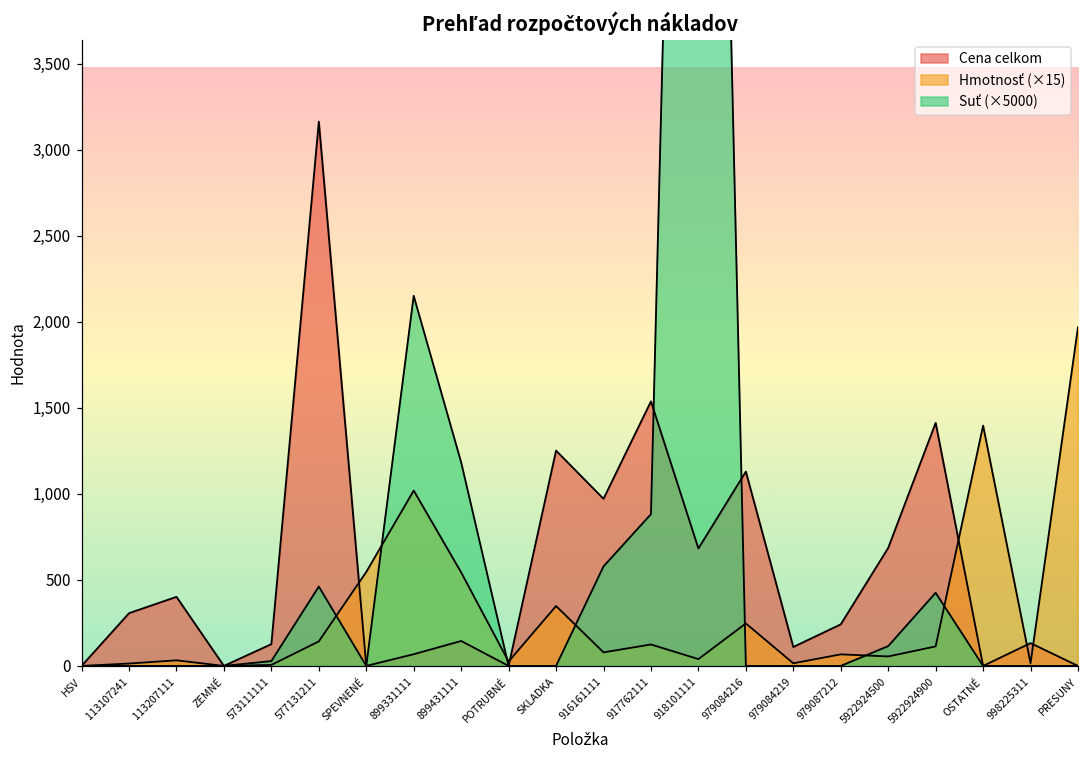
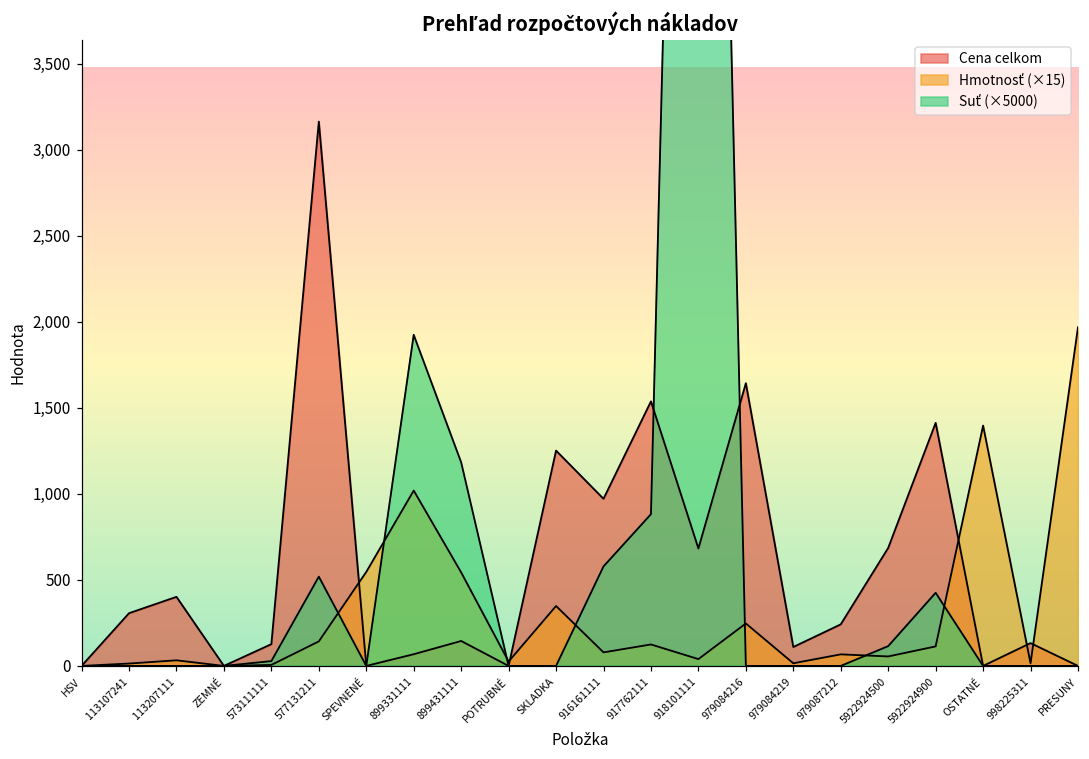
Suť (×5000), 577131211: 460 -> 520
Suť (×5000), 899331111: 2,150 -> 1,920
Cena celkom, 979084216: 1,130 -> 1,640
